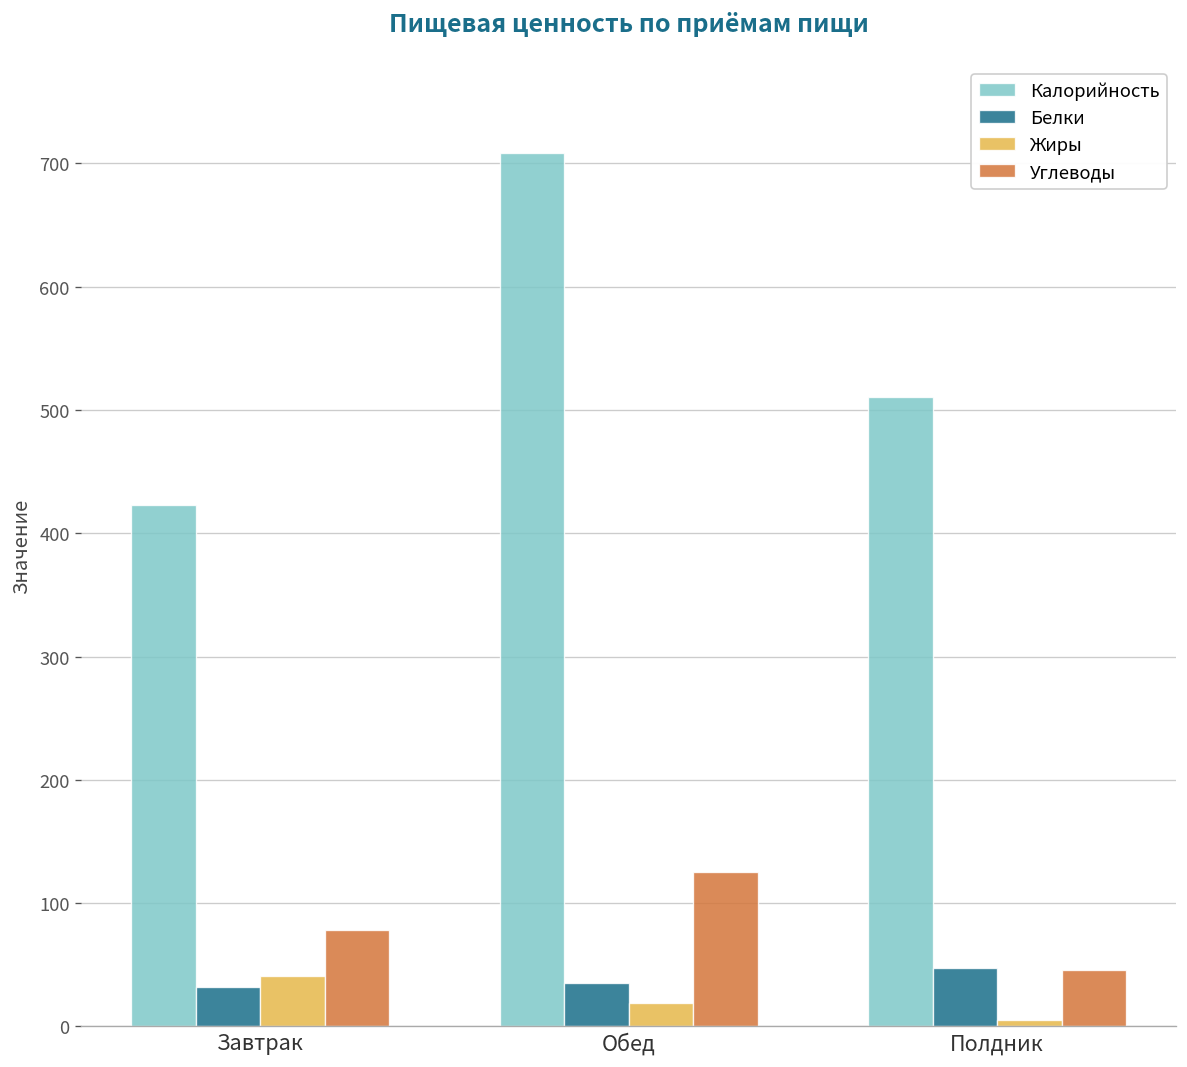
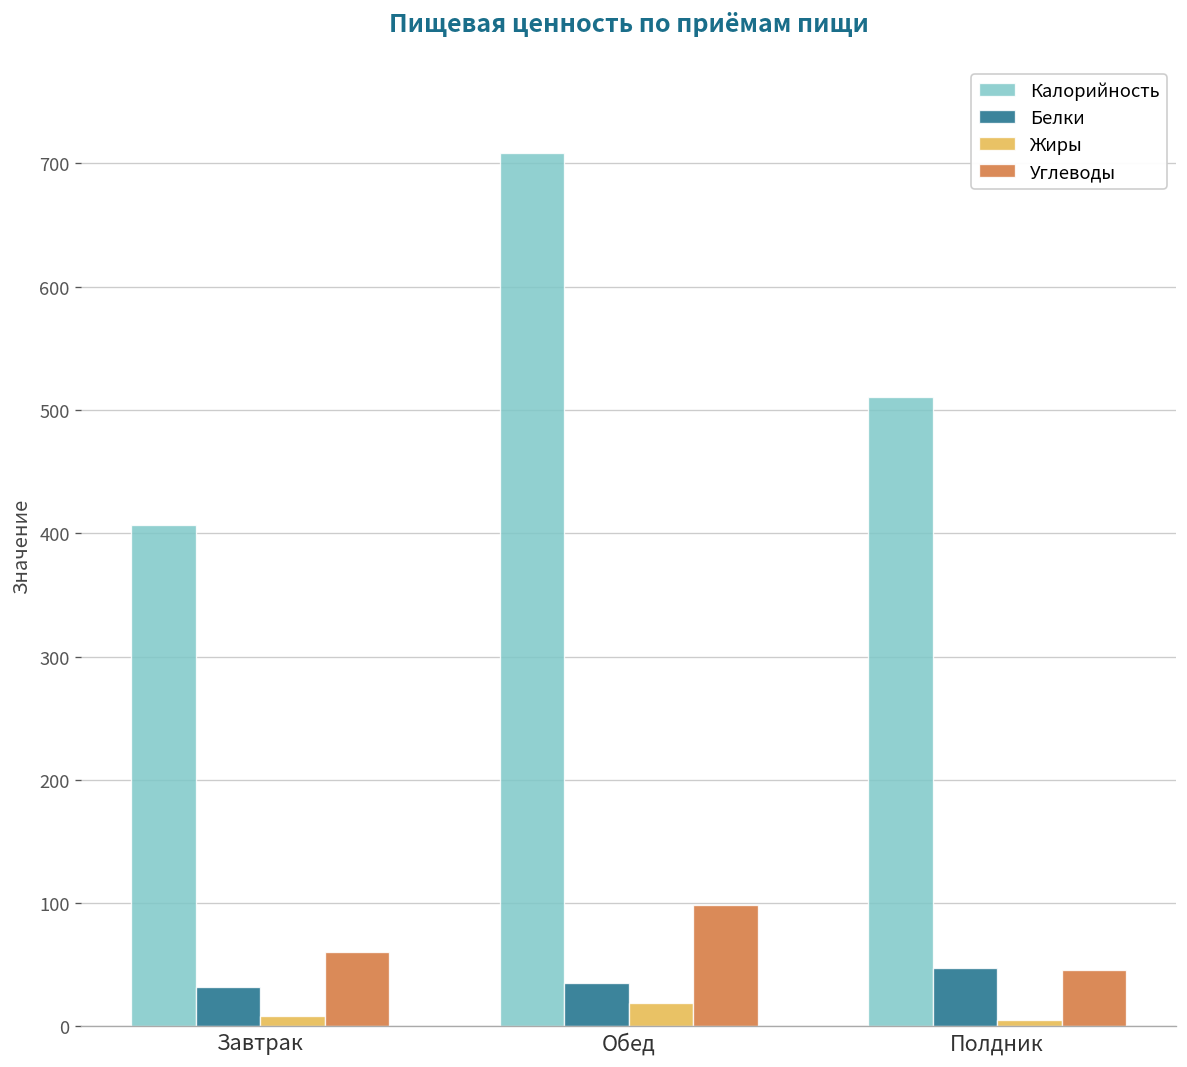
Калорийность, Завтрак: 423 -> 407
Жиры, Завтрак: 41 -> 8
Углеводы, Завтрак: 78 -> 61
Углеводы, Обед: 125 -> 99
